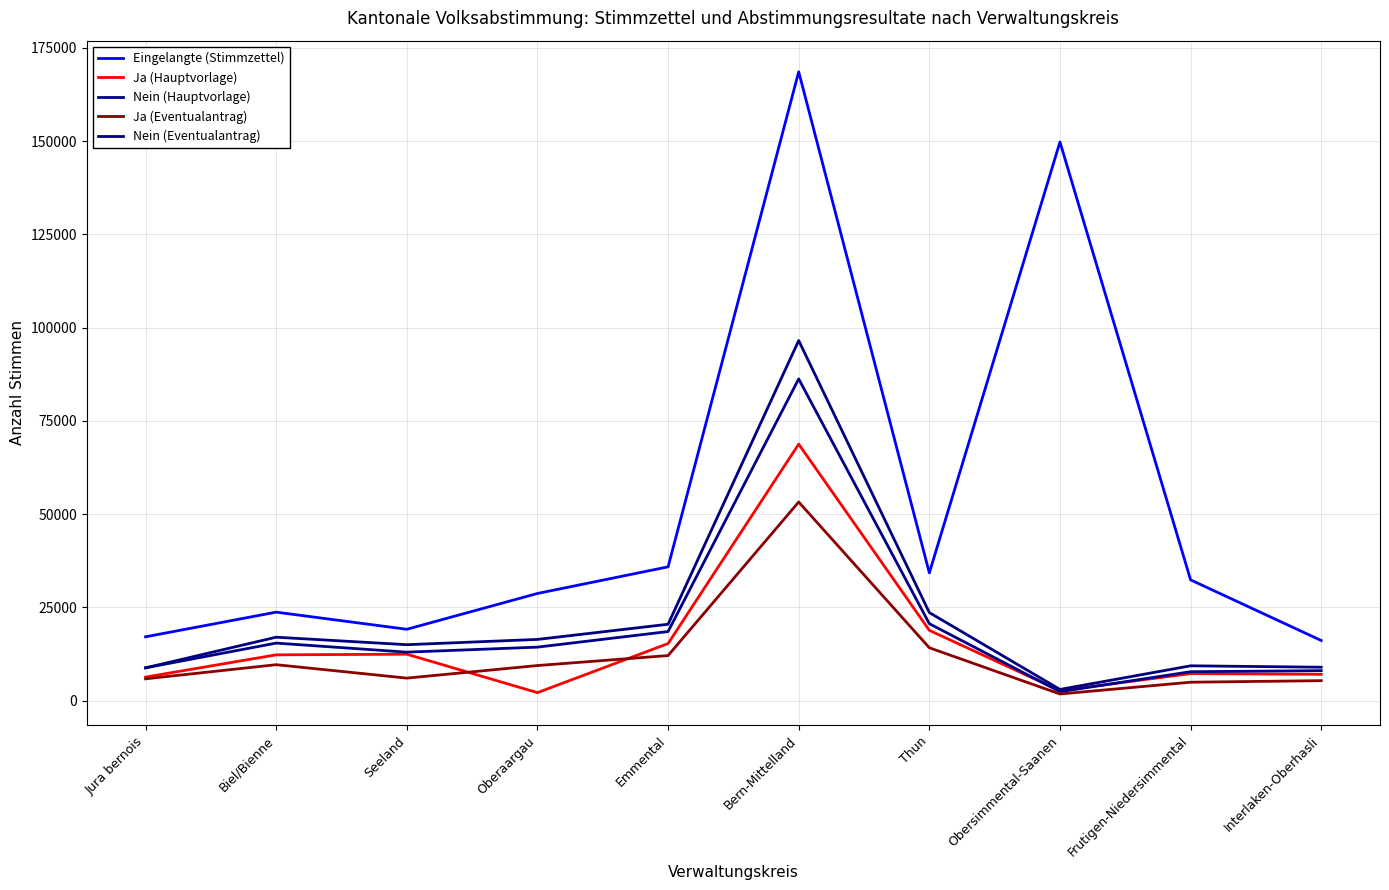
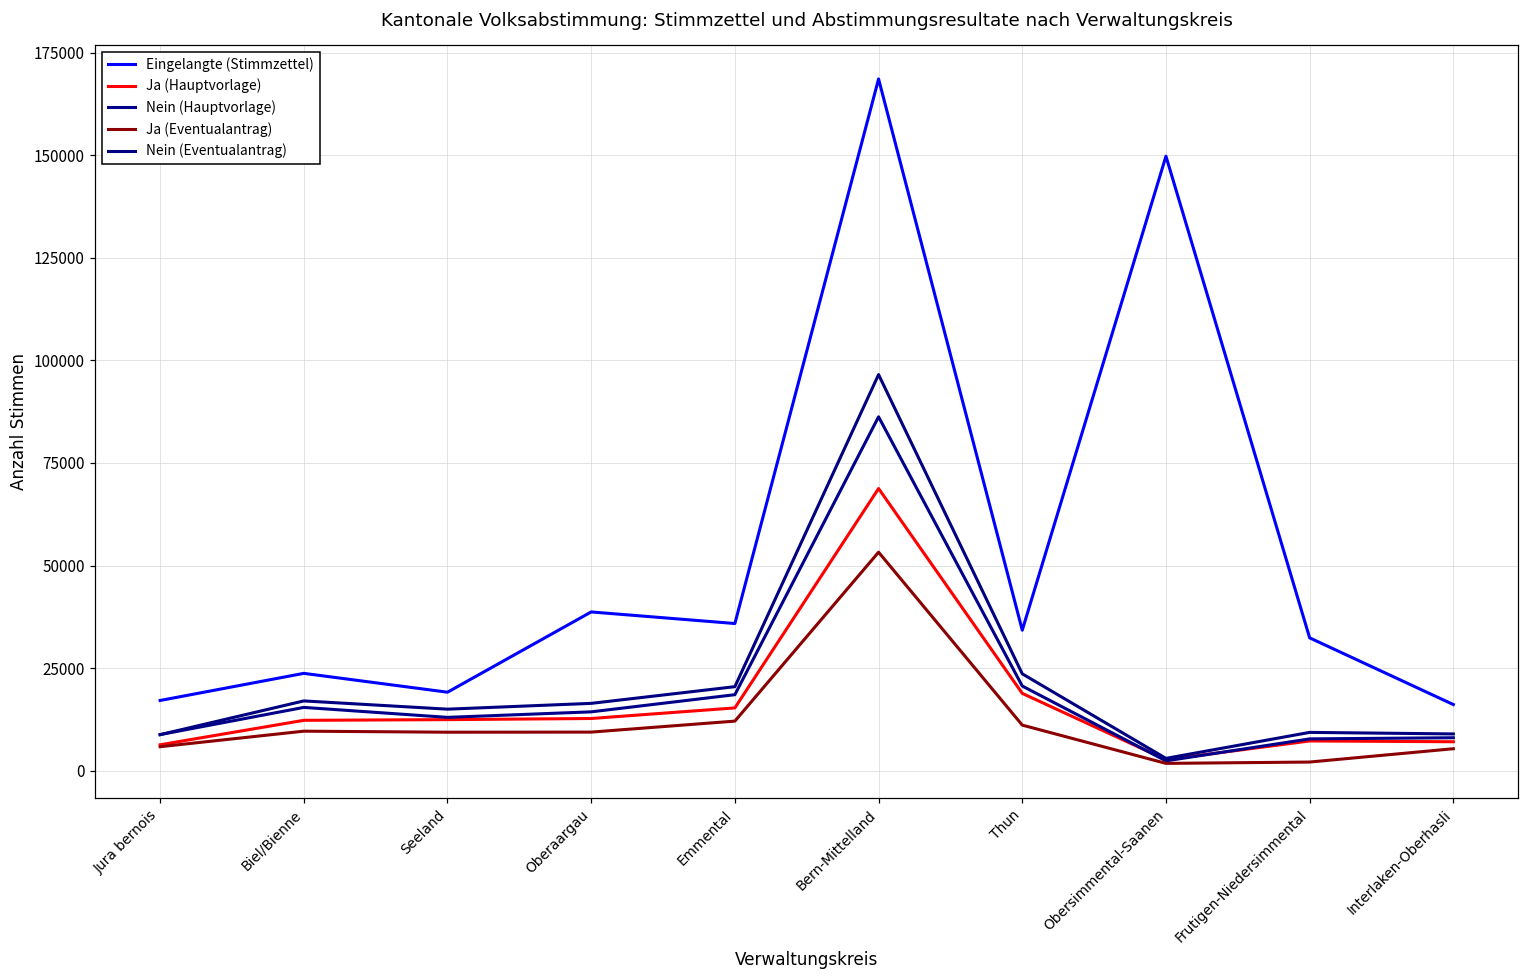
Ja (Eventualantrag), Seeland: 6000 -> 9000
Eingelangte (Stimmzettel), Oberaargau: 29000 -> 39000
Ja (Hauptvorlage), Oberaargau: 2000 -> 13000
Ja (Eventualantrag), Thun: 14000 -> 11000
Ja (Eventualantrag), Frutigen-Niedersimmental: 5000 -> 2000
